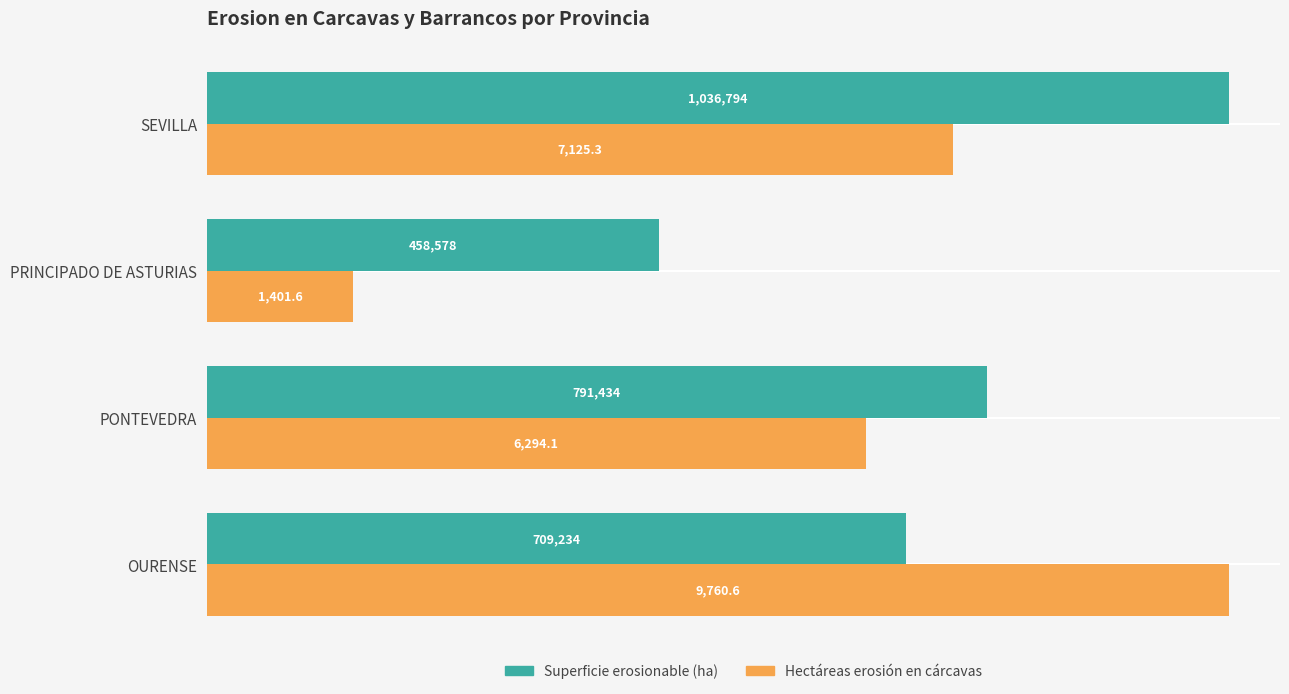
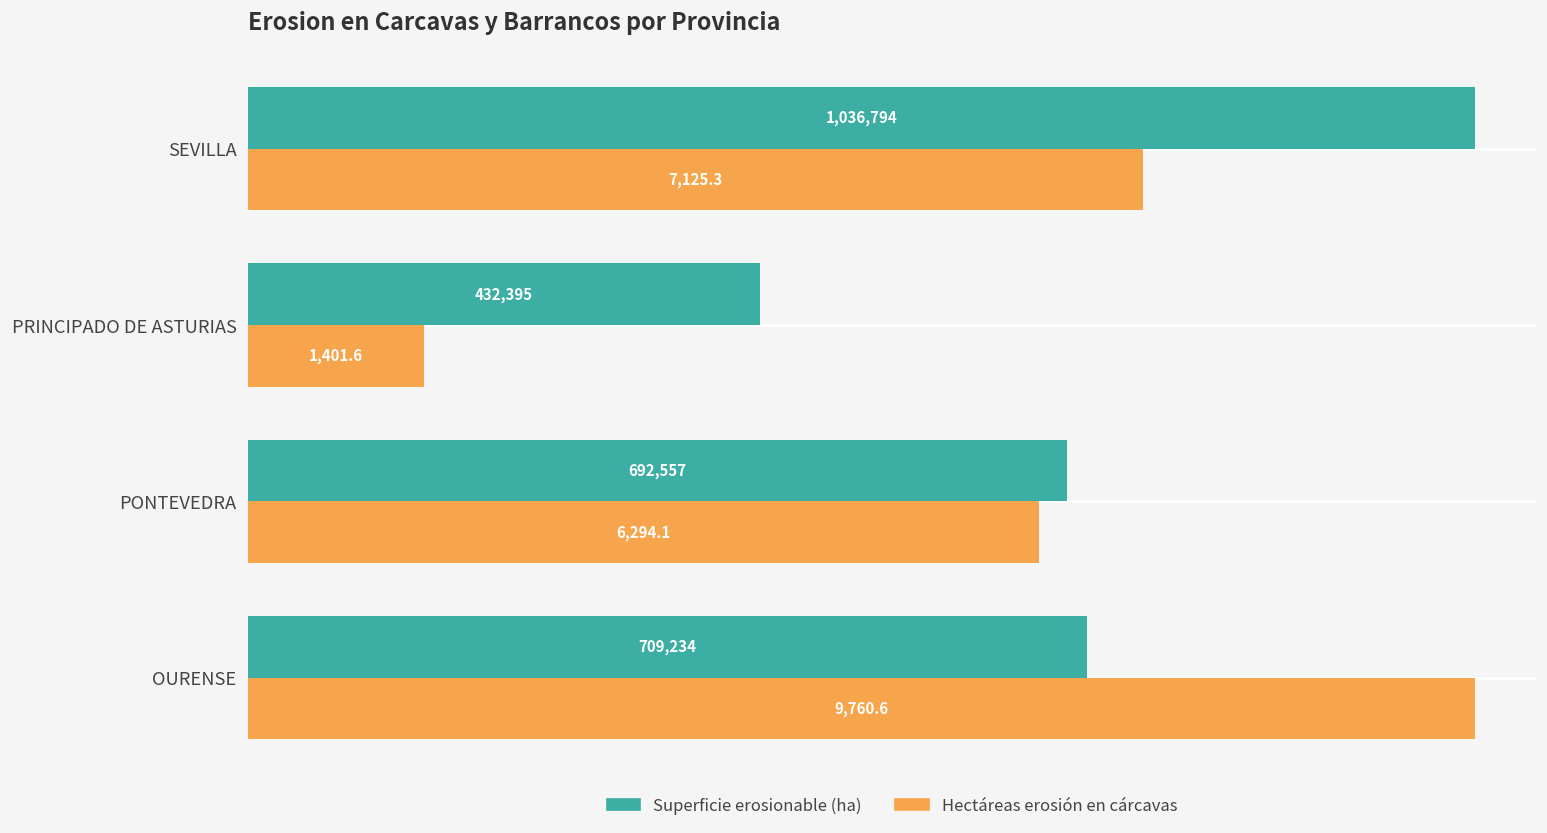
Superficie erosionable (ha), PRINCIPADO DE ASTURIAS: 458,578 -> 432,395
Superficie erosionable (ha), PONTEVEDRA: 791,434 -> 692,557
